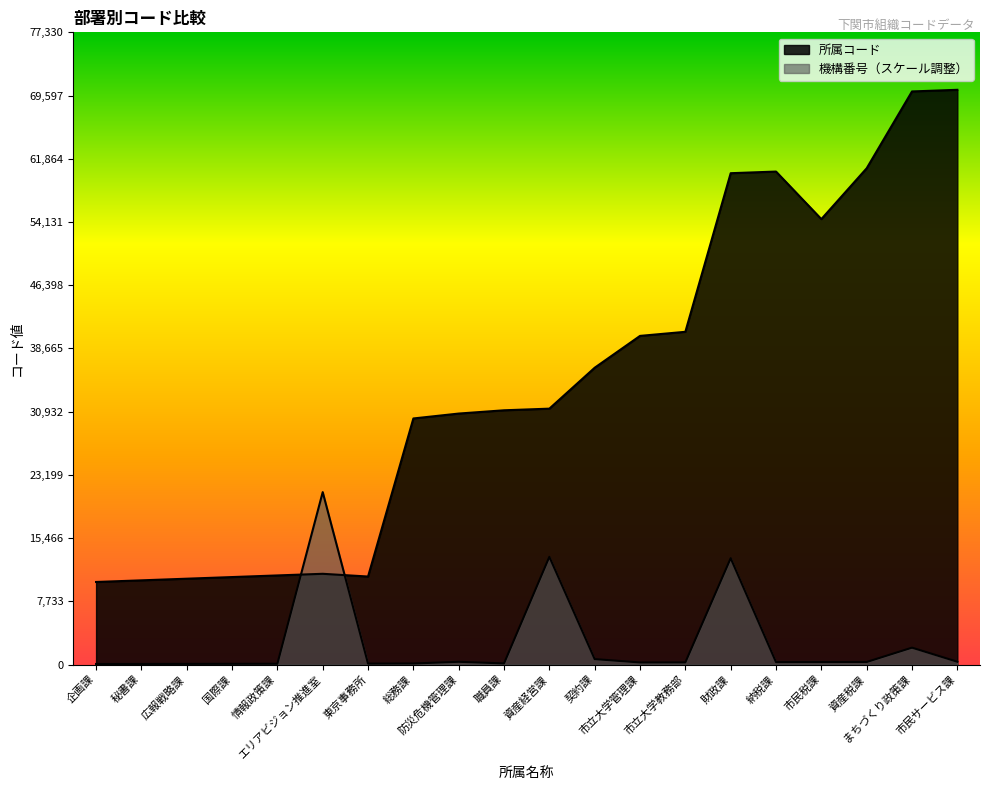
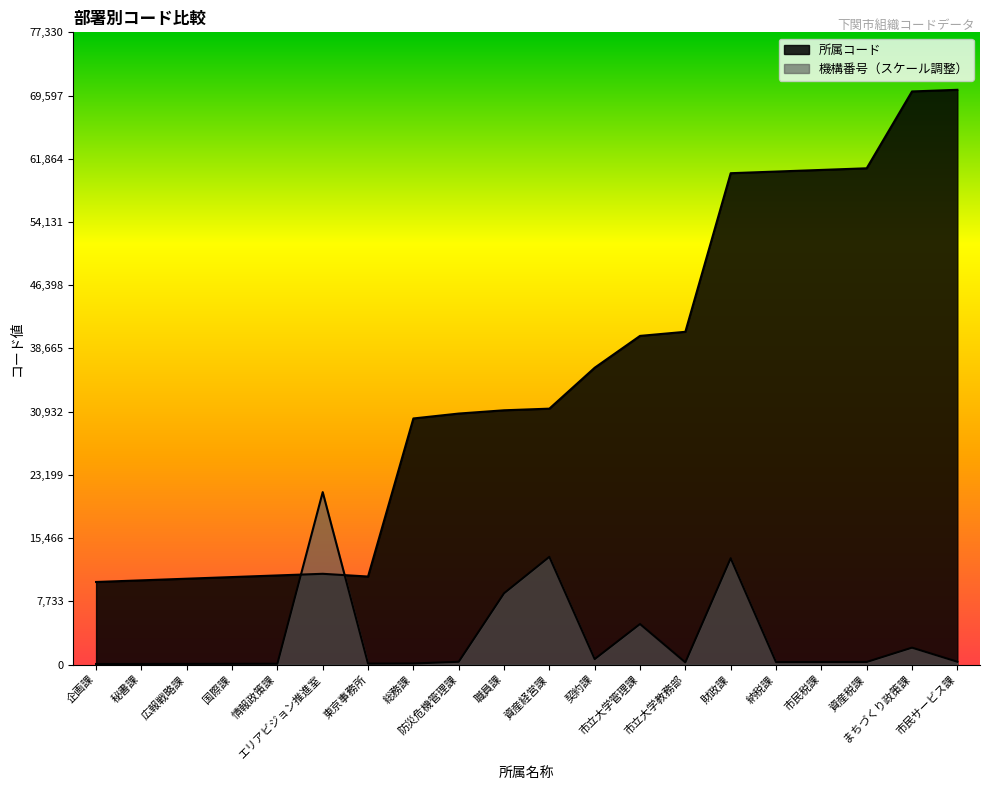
機構番号（スケール調整）, 職員課: 0 -> 9,000
機構番号（スケール調整）, 市立大学管理課: 0 -> 5,000
所属コード, 市民税課: 54,000 -> 61,000
